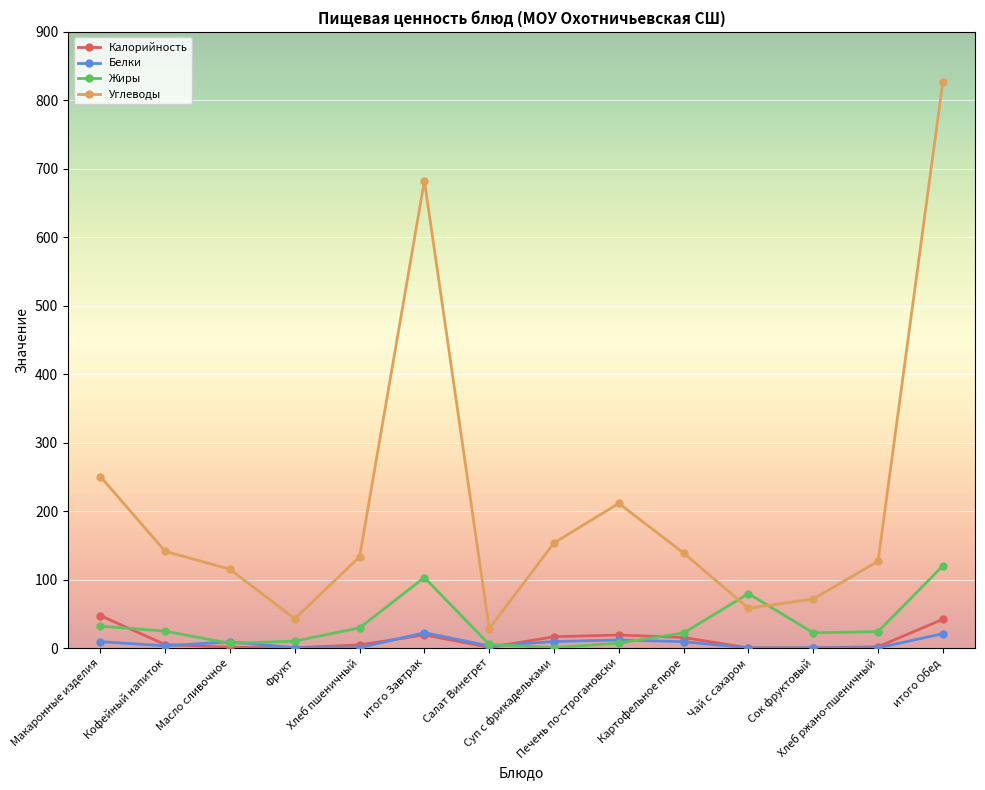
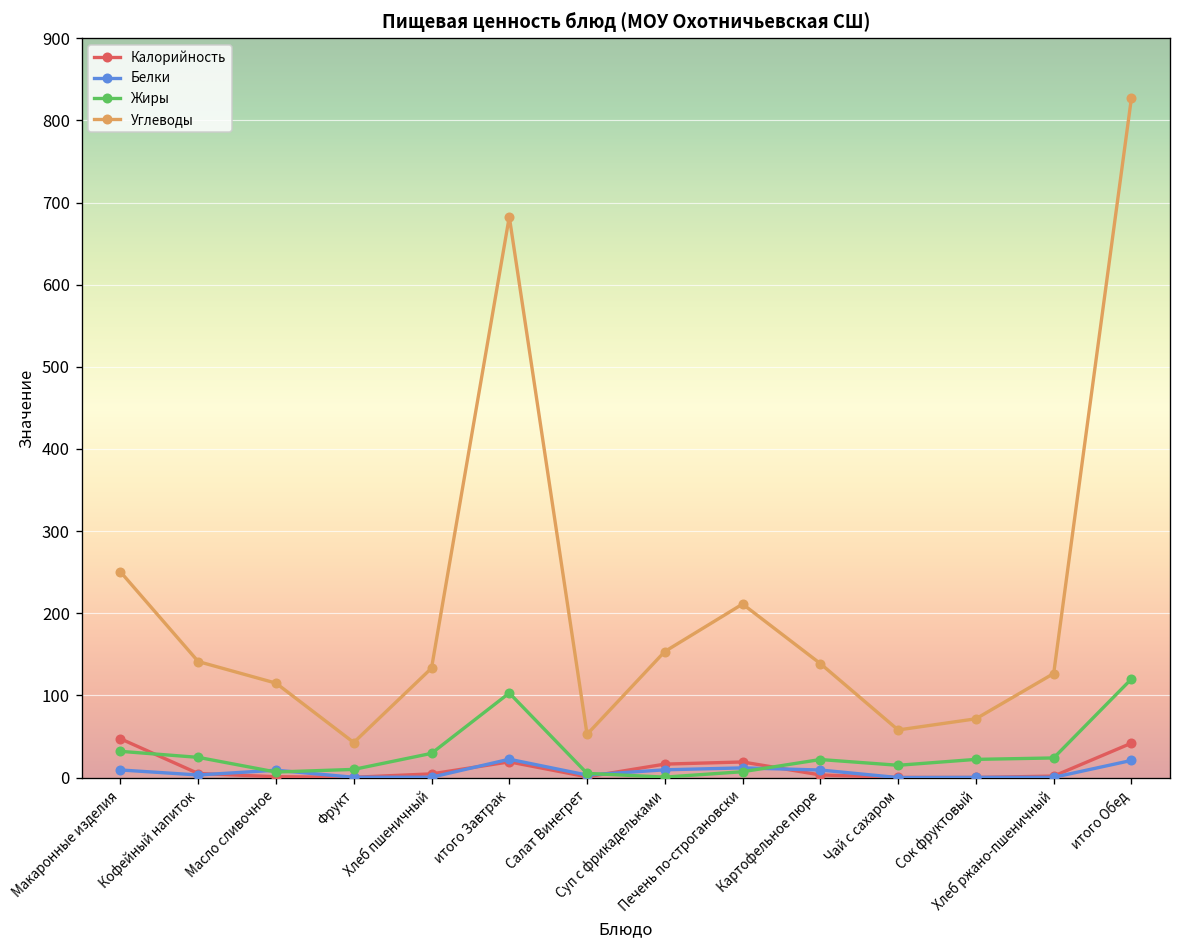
Углеводы, Салат Винегрет: 30 -> 50
Калорийность, Картофельное пюре: 20 -> 0
Жиры, Чай с сахаром: 80 -> 20
